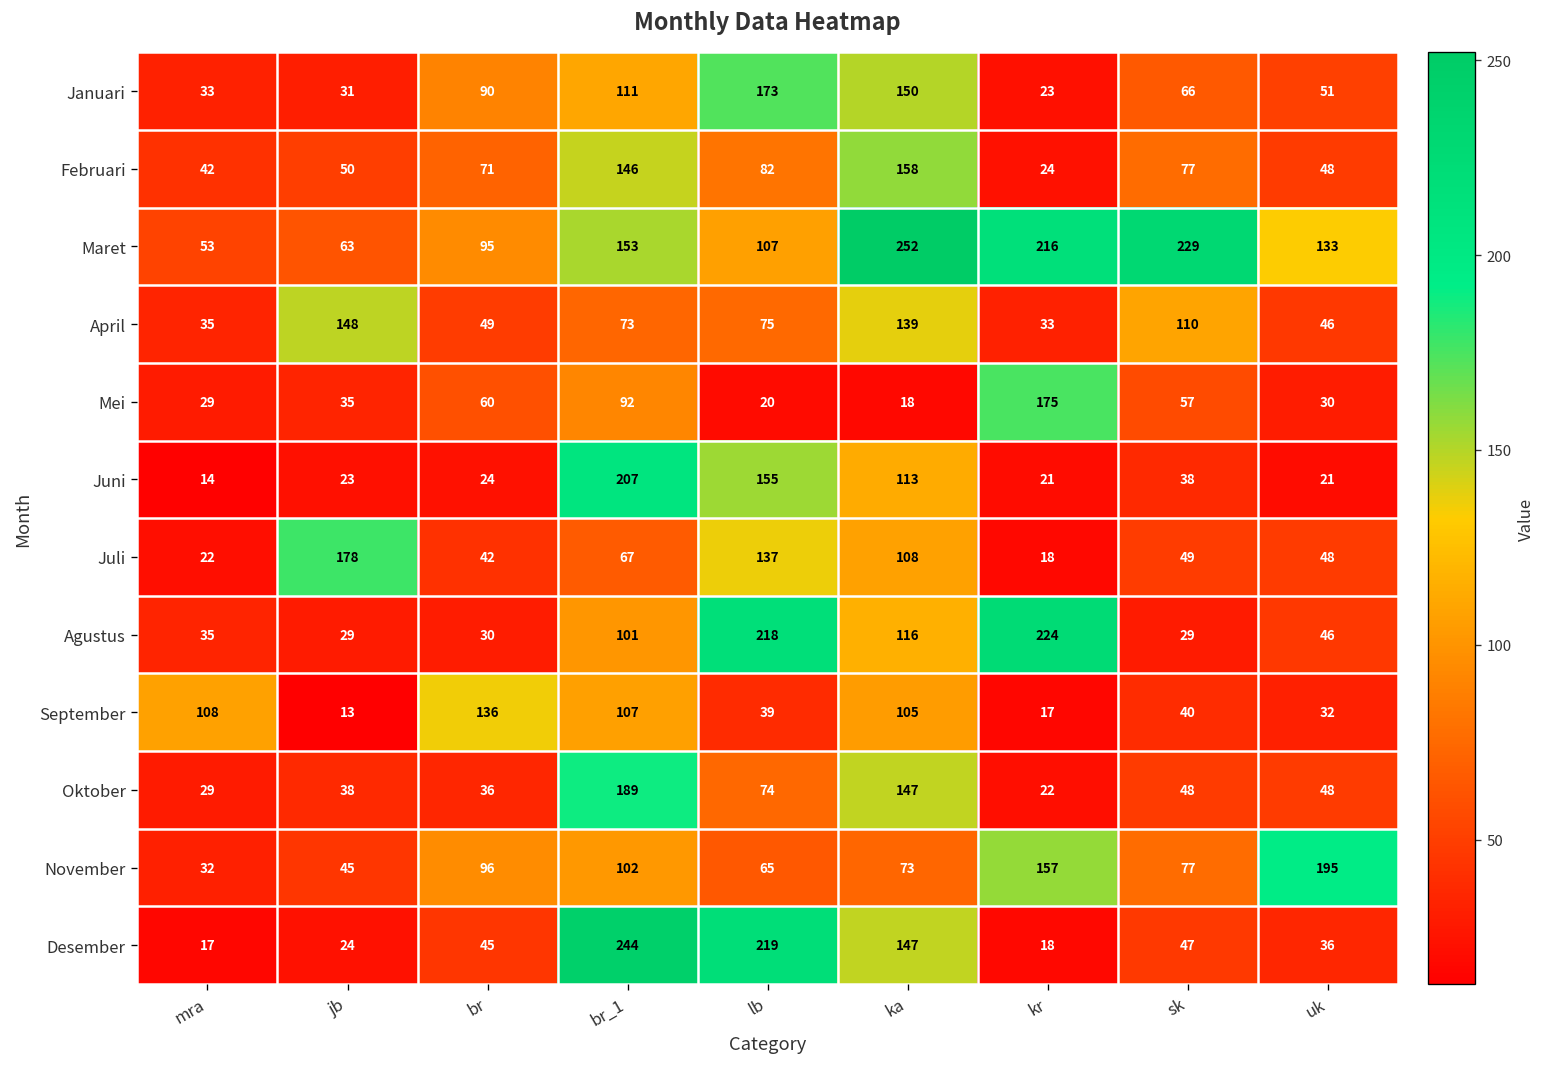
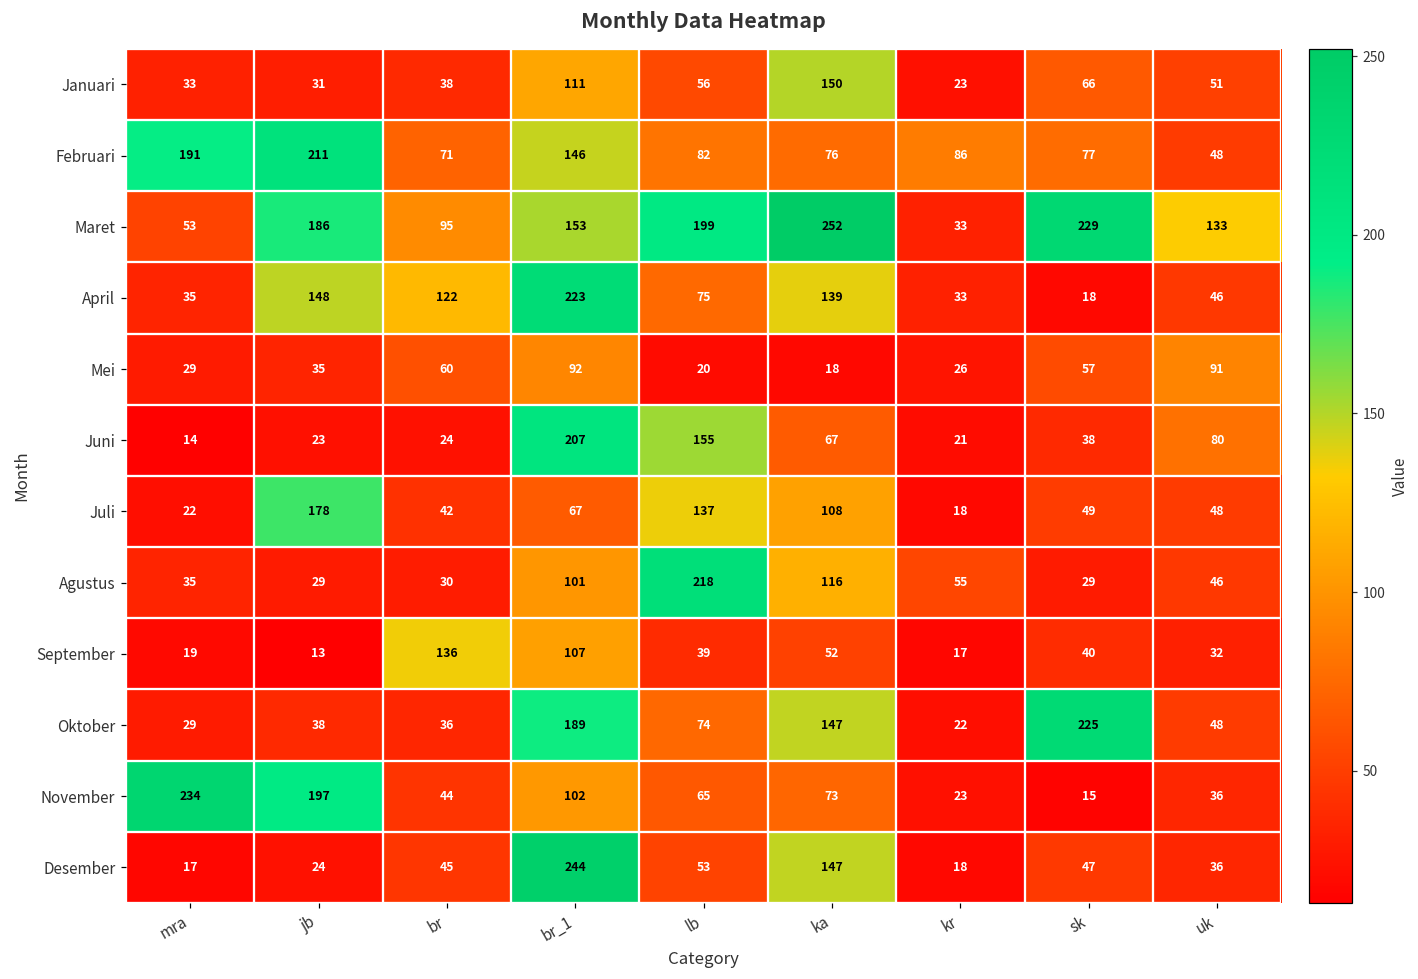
Januari, br: 90 -> 38
Januari, lb: 173 -> 56
Februari, mra: 42 -> 191
Februari, jb: 50 -> 211
Februari, ka: 158 -> 76
Februari, kr: 24 -> 86
Maret, jb: 63 -> 186
Maret, lb: 107 -> 199
Maret, kr: 216 -> 33
April, br: 49 -> 122
April, br_1: 73 -> 223
April, sk: 110 -> 18
Mei, kr: 175 -> 26
Mei, uk: 30 -> 91
Juni, ka: 113 -> 67
Juni, uk: 21 -> 80
Agustus, kr: 224 -> 55
September, mra: 108 -> 19
September, ka: 105 -> 52
Oktober, sk: 48 -> 225
November, mra: 32 -> 234
November, jb: 45 -> 197
November, br: 96 -> 44
November, kr: 157 -> 23
November, sk: 77 -> 15
November, uk: 195 -> 36
Desember, lb: 219 -> 53
